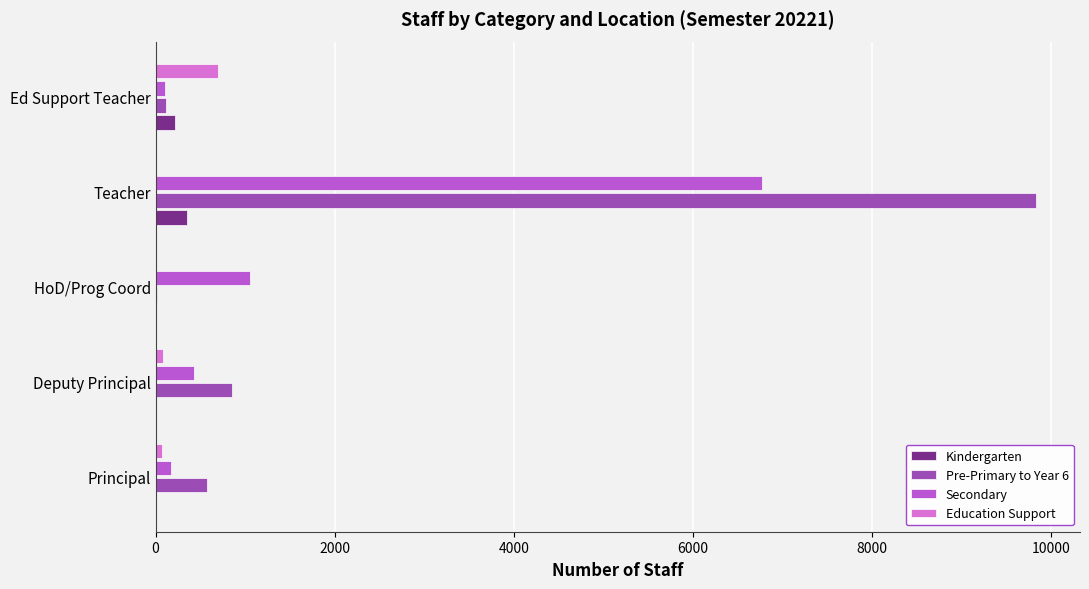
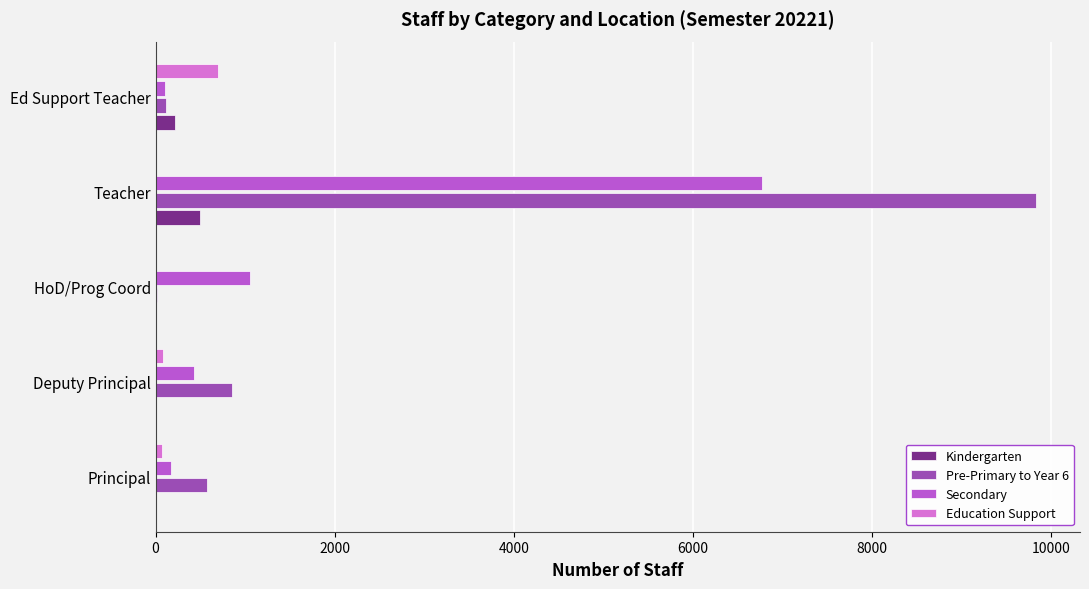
Kindergarten, Teacher: 400 -> 500
